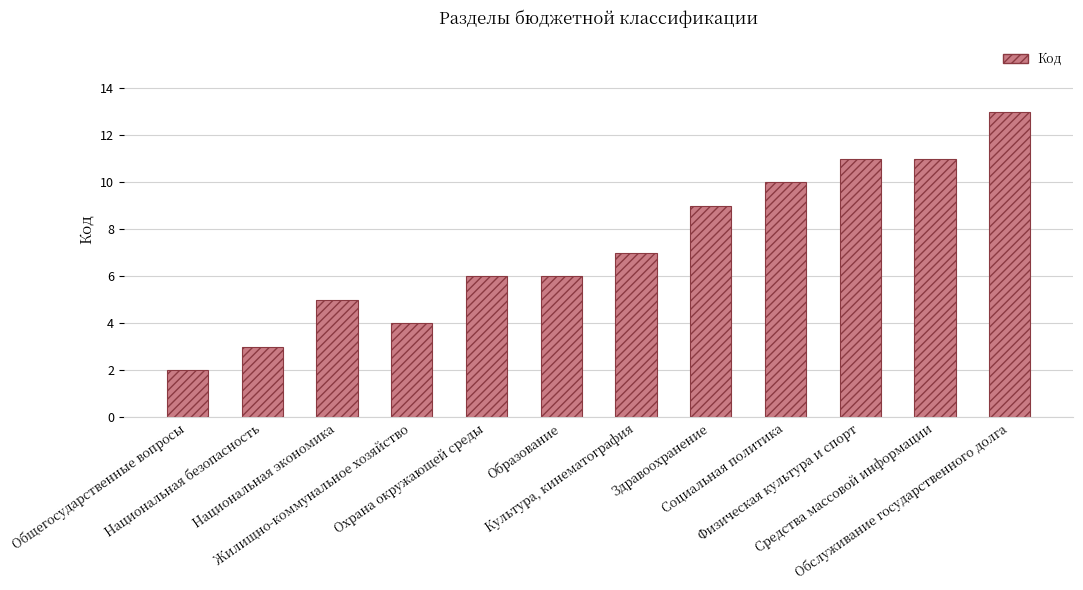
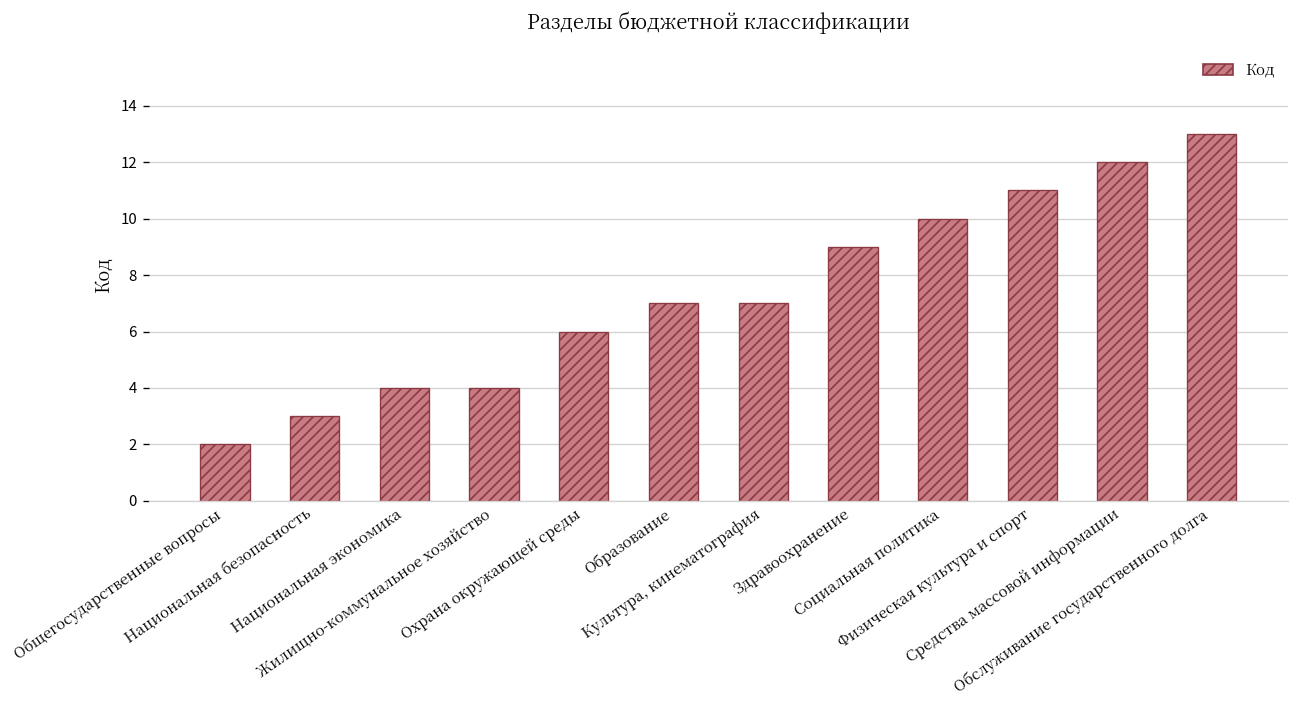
Национальная экономика: 5 -> 4
Образование: 6 -> 7
Средства массовой информации: 11 -> 12
